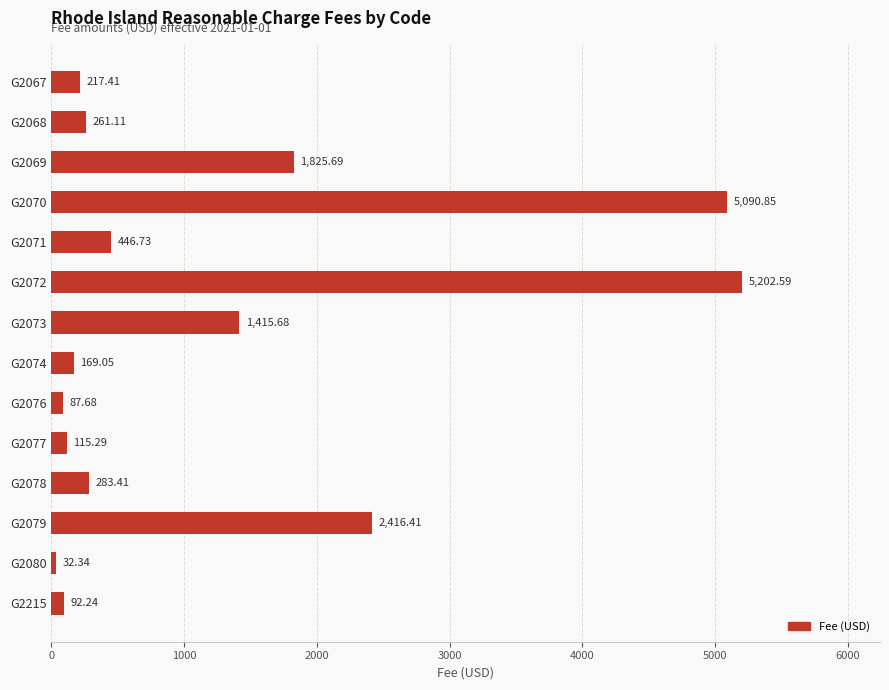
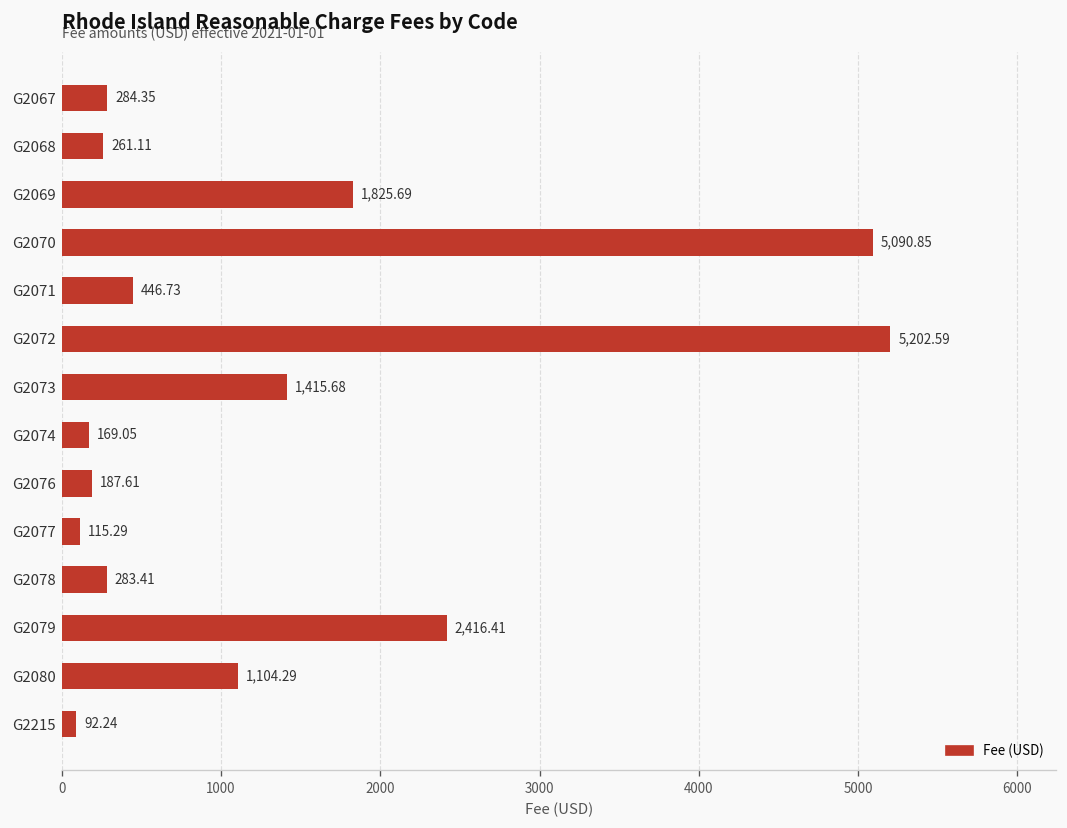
G2067: 217.41 -> 284.35
G2076: 87.68 -> 187.61
G2080: 32.34 -> 1,104.29
